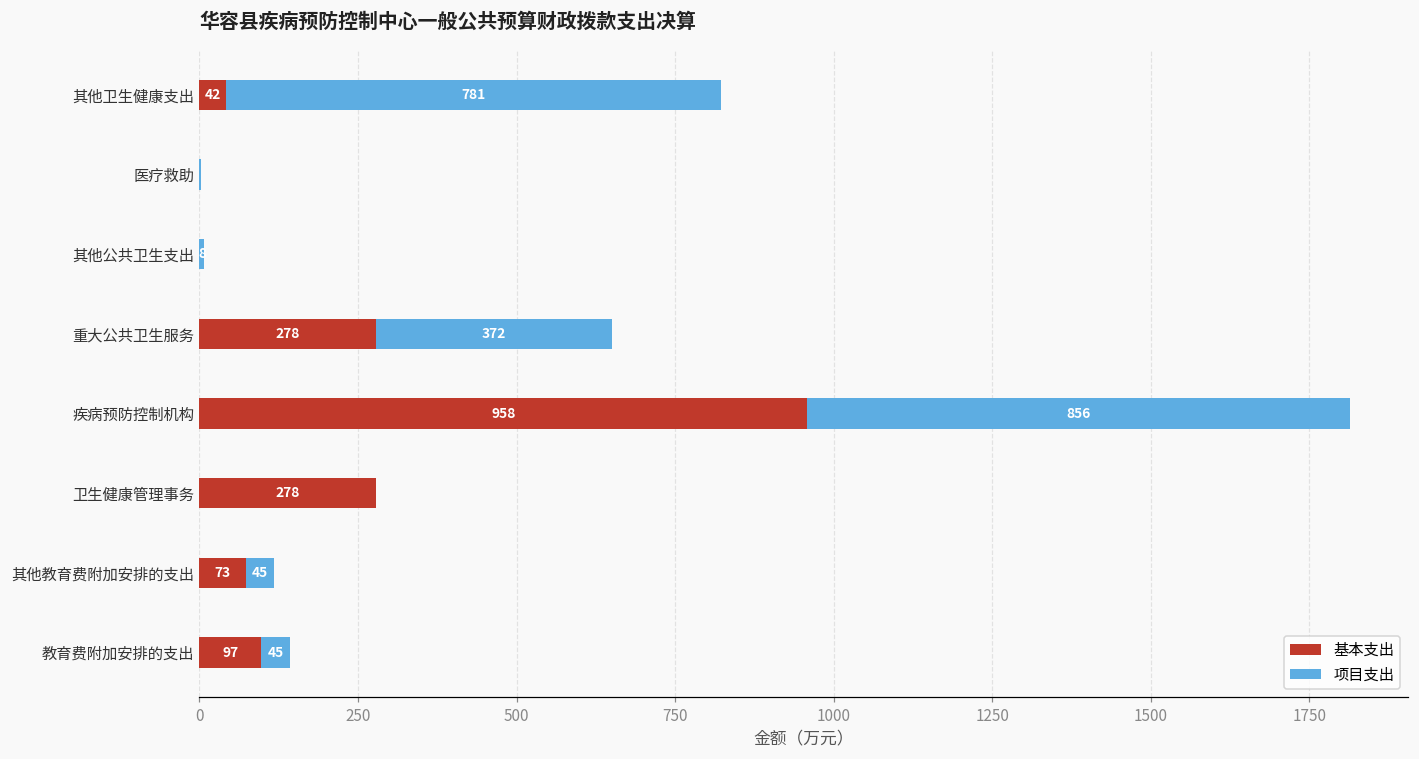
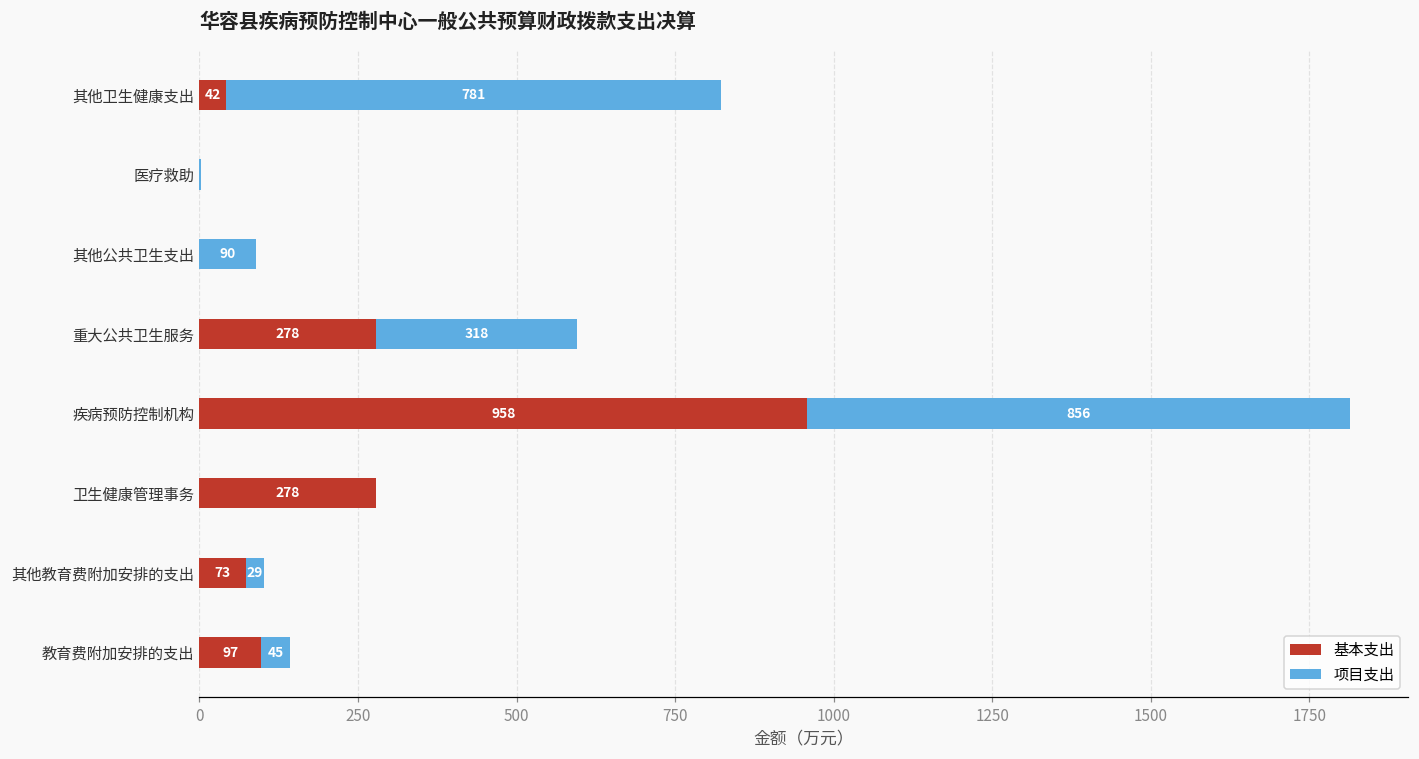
项目支出, 其他公共卫生支出: 10 -> 90
项目支出, 重大公共卫生服务: 372 -> 318
项目支出, 其他教育费附加安排的支出: 45 -> 29
